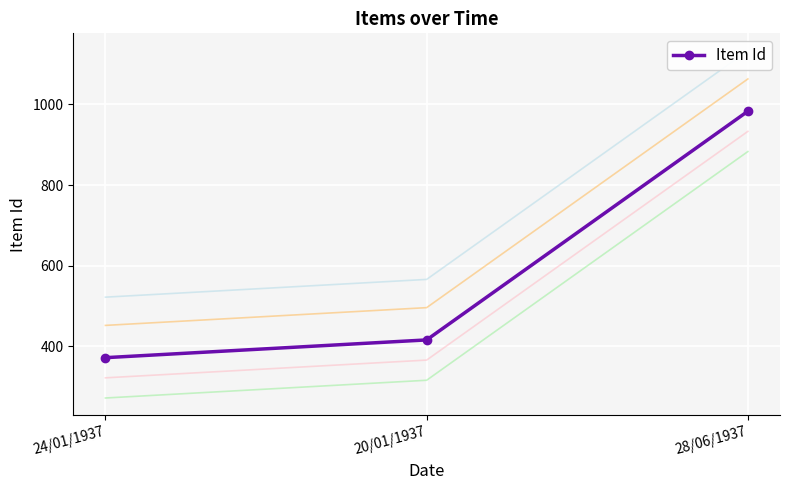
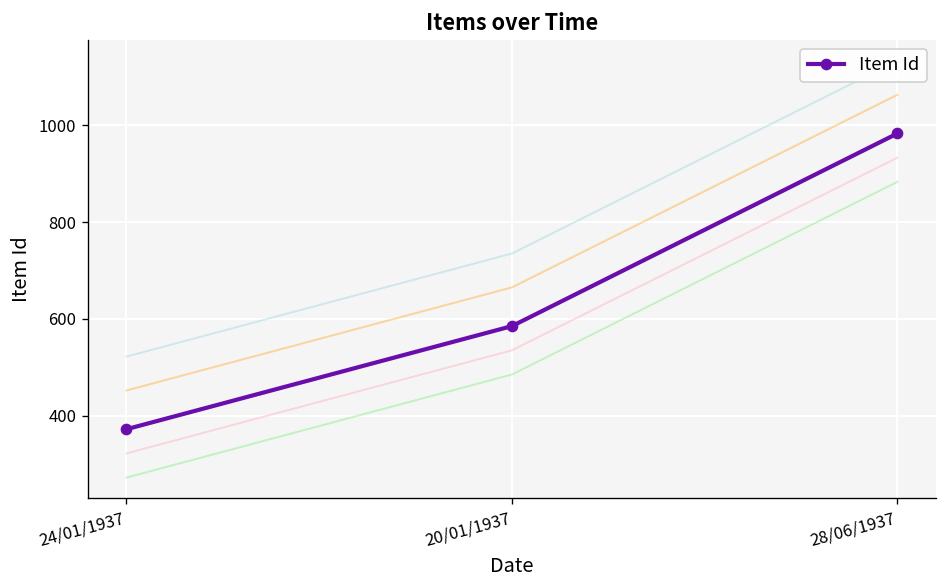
Item Id, 20/01/1937: 420 -> 590
